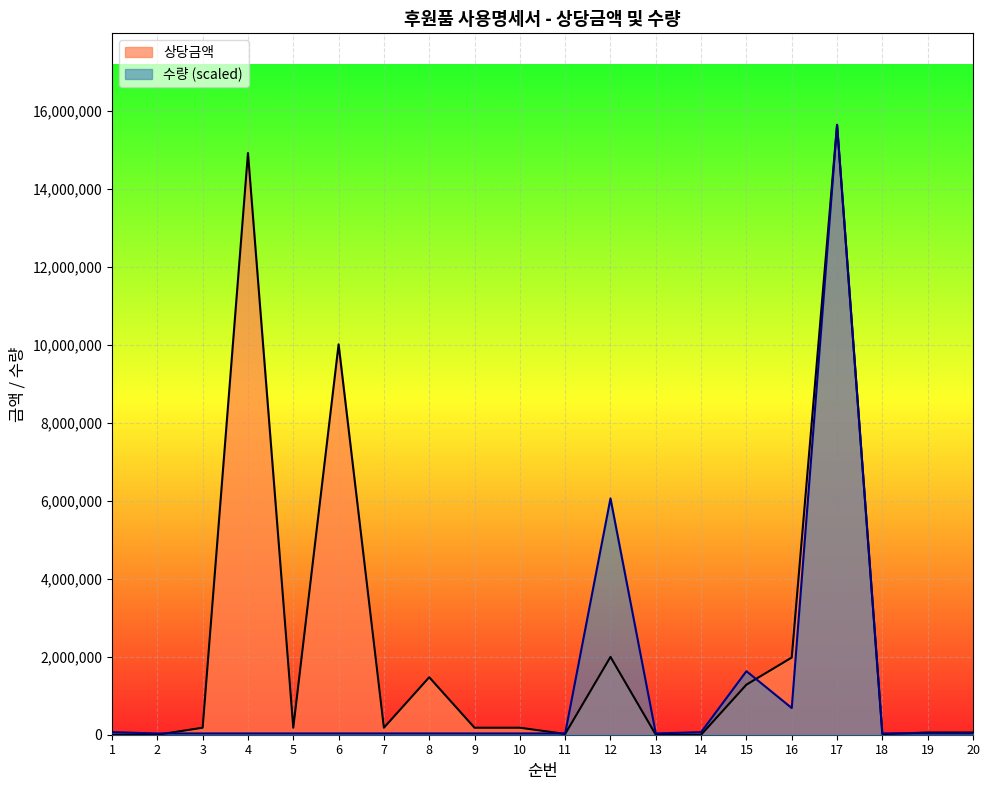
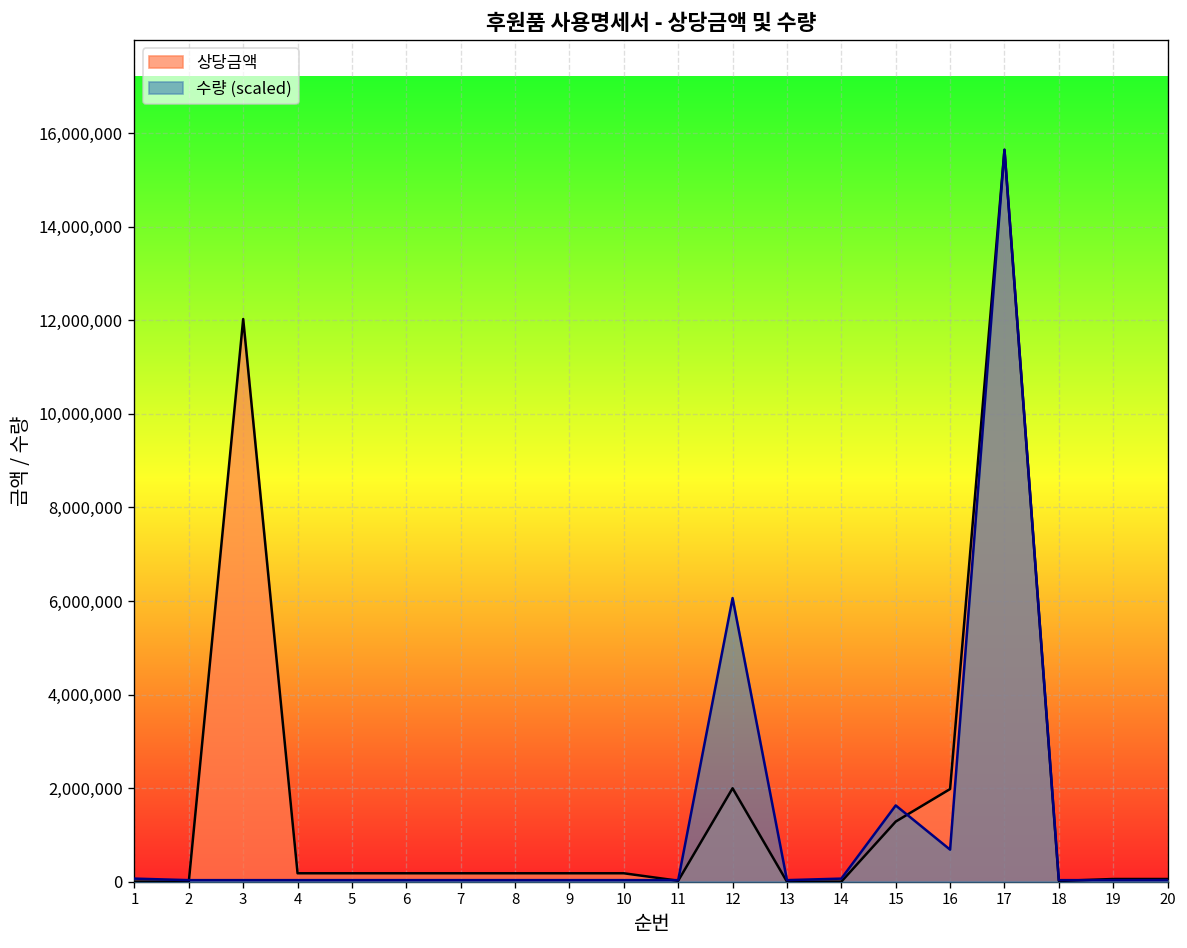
상당금액, 3: 200,000 -> 12,000,000
상당금액, 4: 14,900,000 -> 200,000
상당금액, 6: 10,000,000 -> 200,000
상당금액, 8: 1,500,000 -> 200,000
